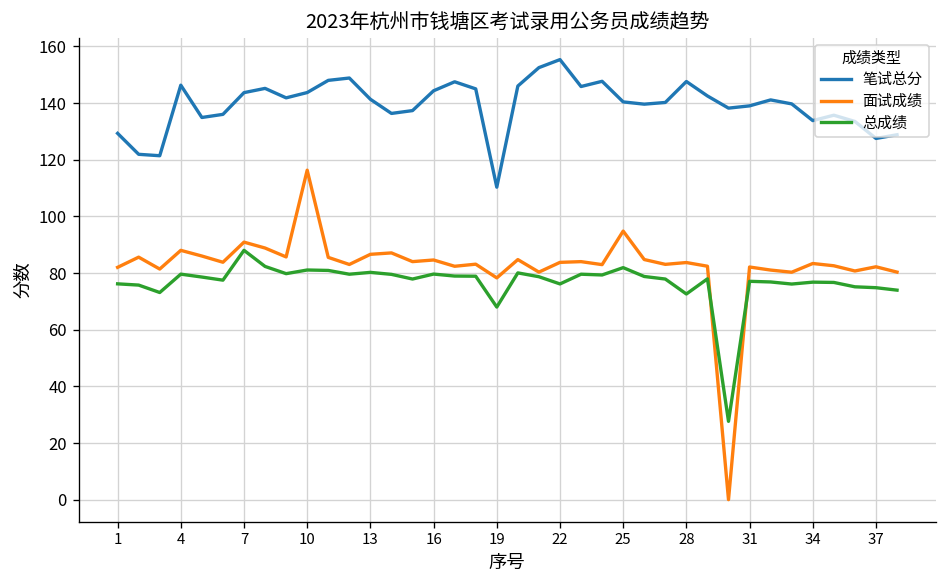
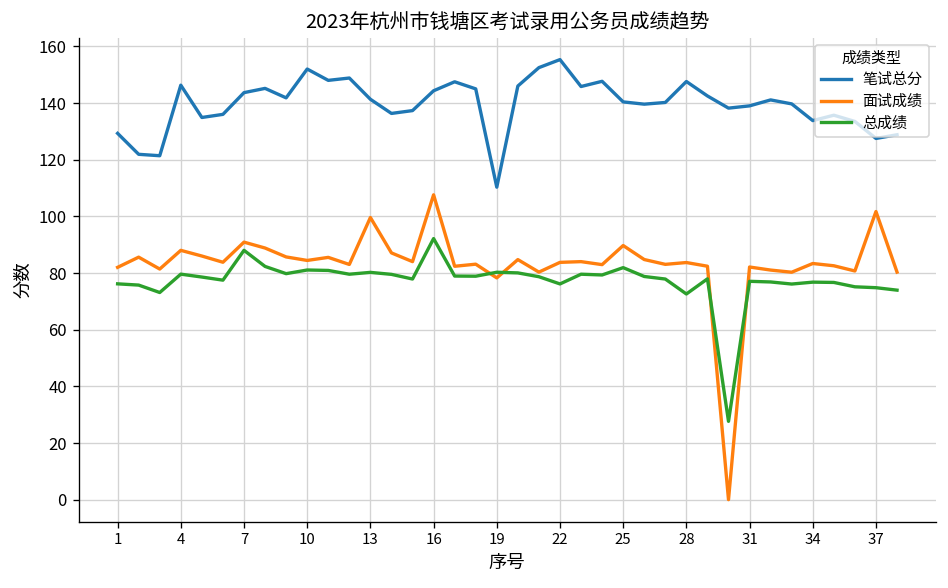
笔试总分, 10: 144 -> 152
面试成绩, 10: 116 -> 84
面试成绩, 13: 87 -> 100
面试成绩, 16: 85 -> 108
总成绩, 16: 80 -> 92
总成绩, 19: 68 -> 80
面试成绩, 25: 95 -> 90
面试成绩, 37: 82 -> 102
